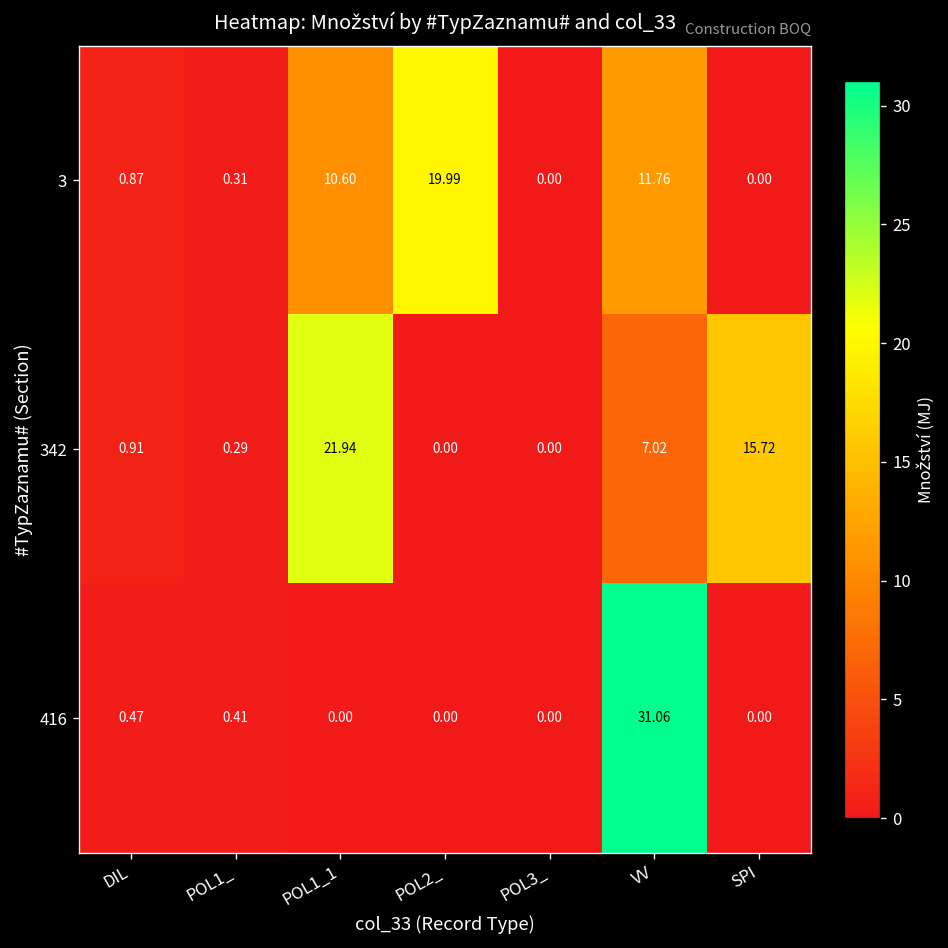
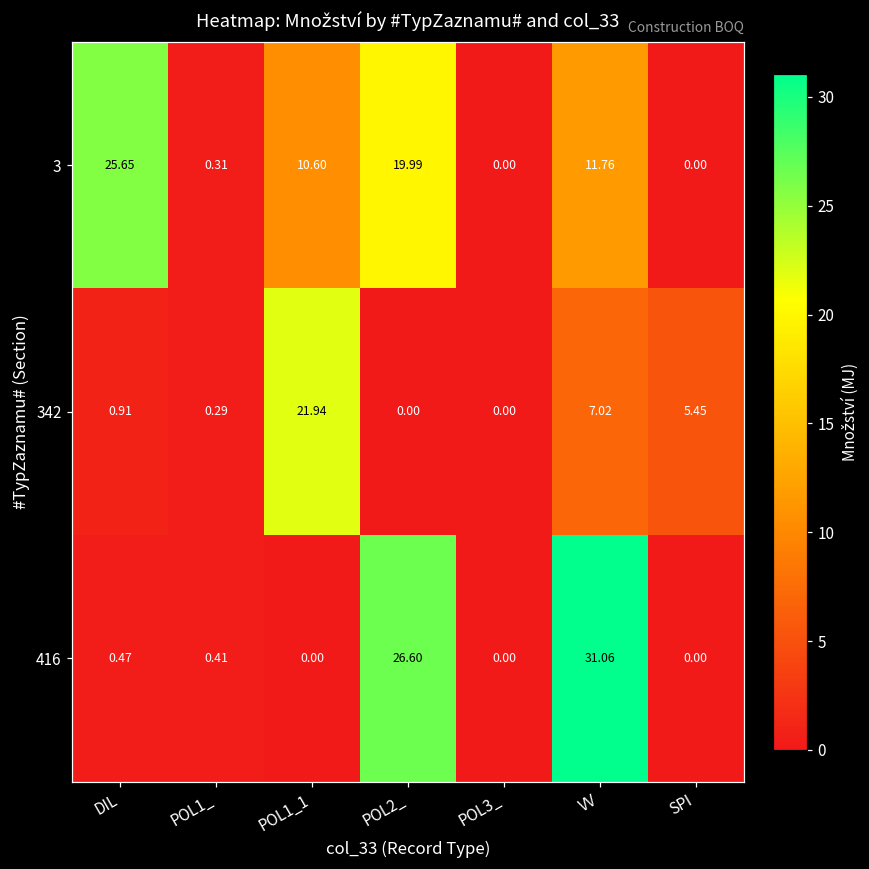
3, DIL: 0.87 -> 25.65
342, SPI: 15.72 -> 5.45
416, POL2_: 0.00 -> 26.60
